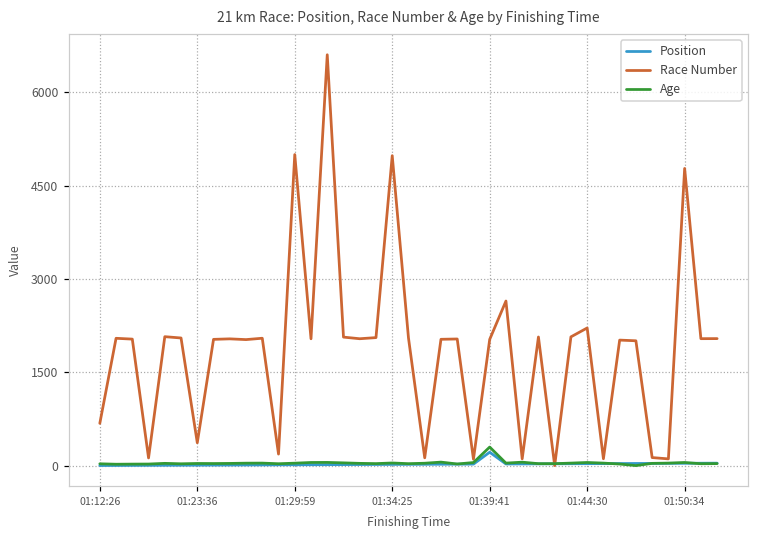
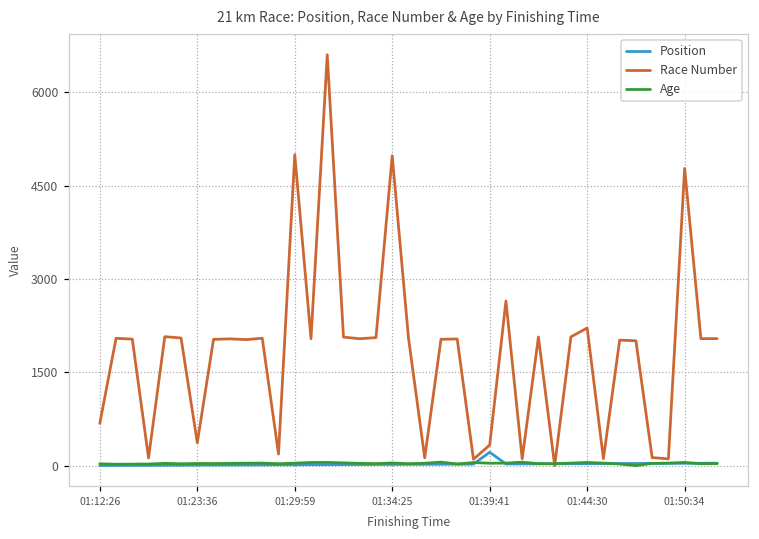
Race Number, 01:39:41: 2000 -> 300
Age, 01:39:41: 300 -> 0
